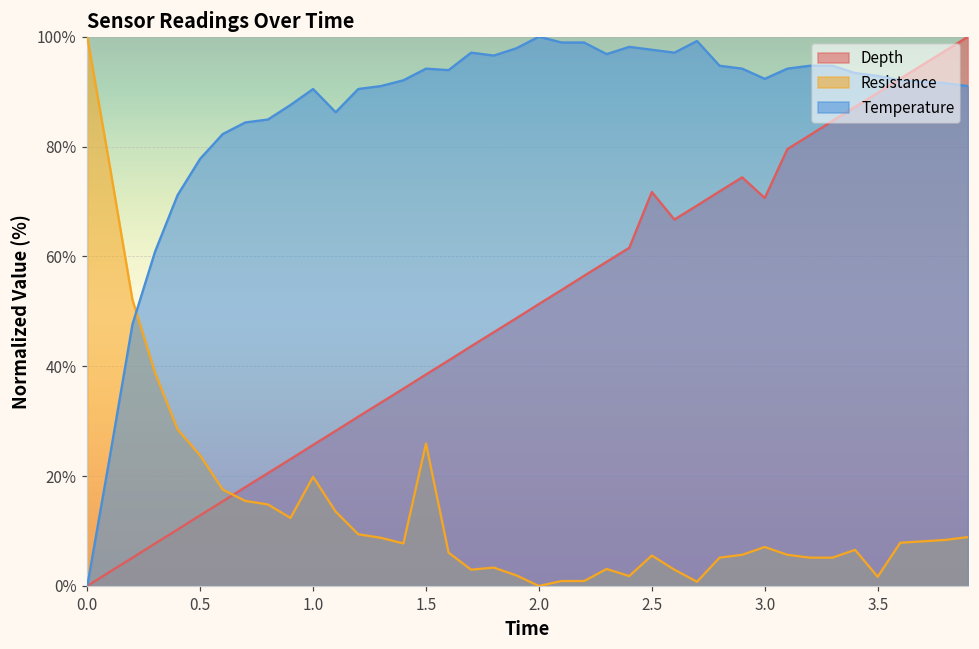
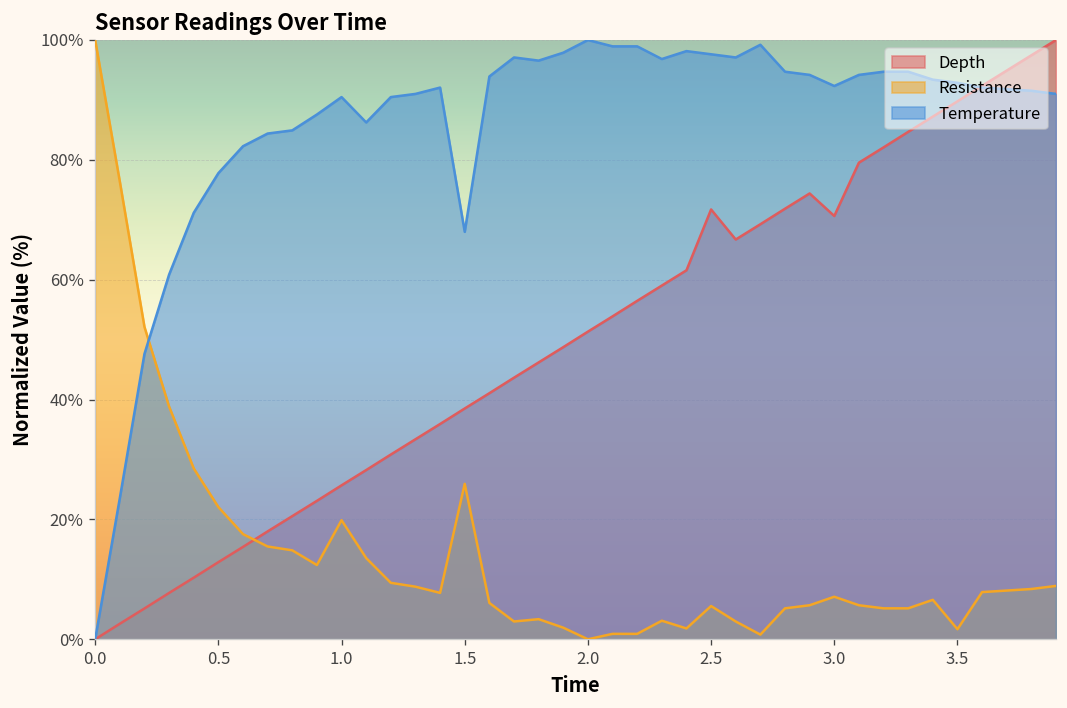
Resistance, 0.5: 24% -> 22%
Temperature, 1.5: 94% -> 68%
